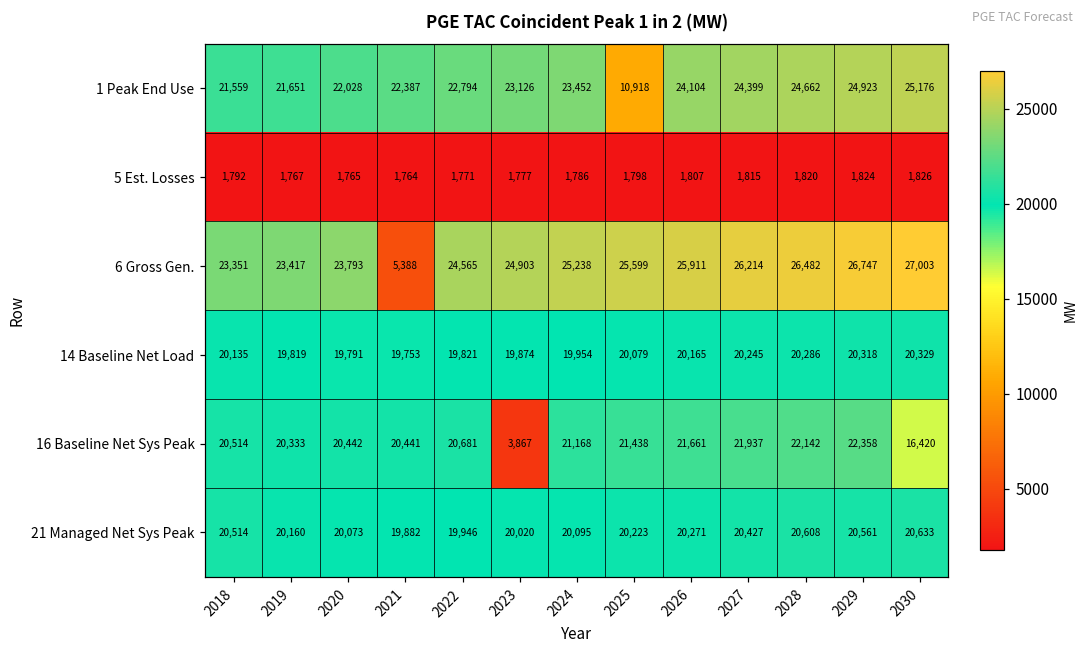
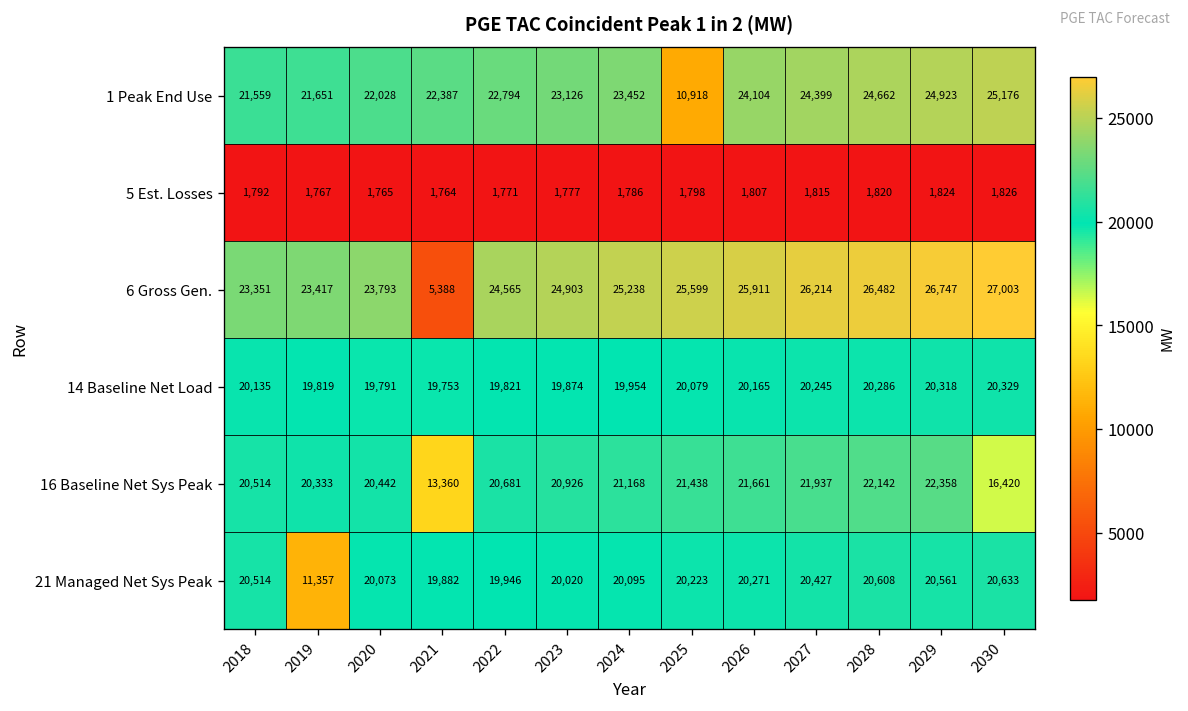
16 Baseline Net Sys Peak, 2021: 20,441 -> 13,360
16 Baseline Net Sys Peak, 2023: 3,867 -> 20,926
21 Managed Net Sys Peak, 2019: 20,160 -> 11,357
